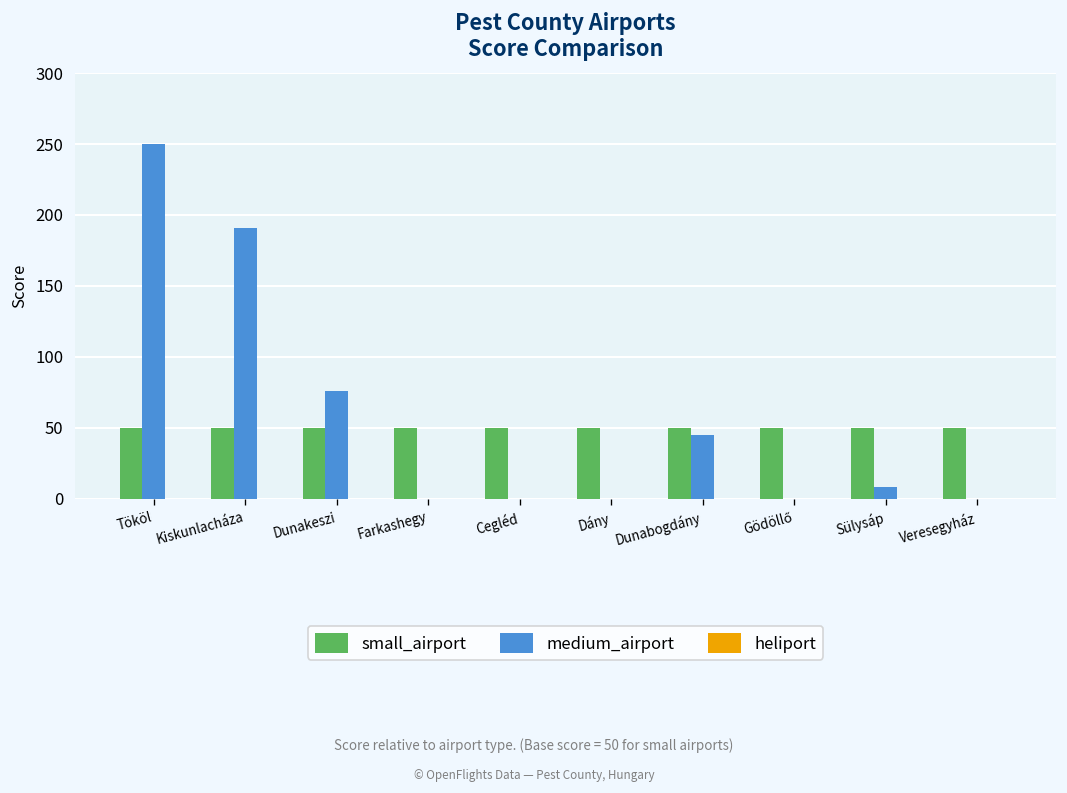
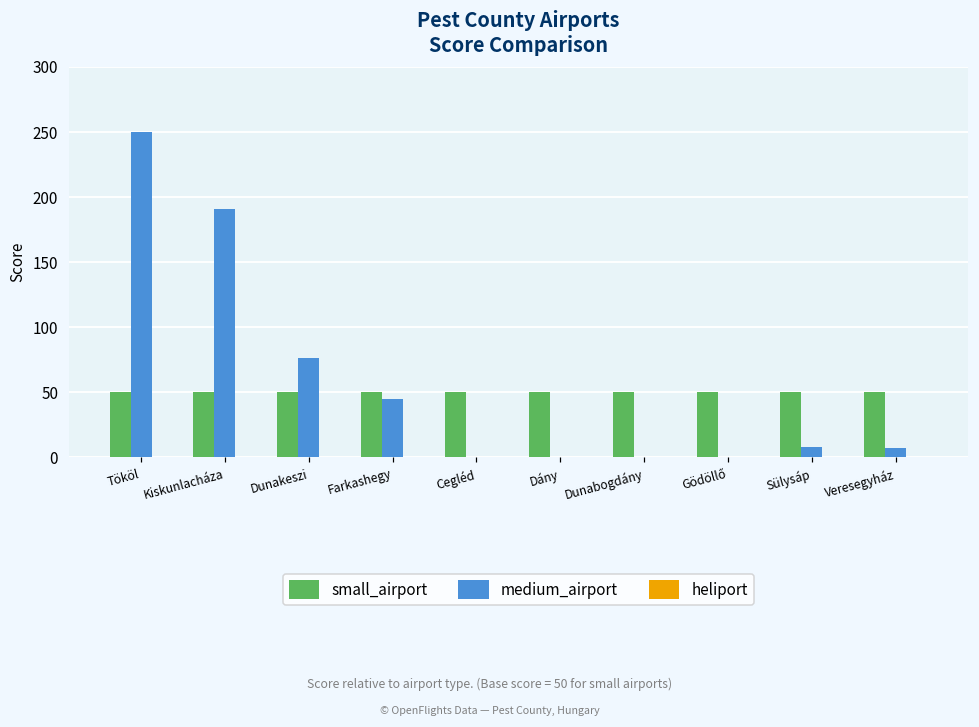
medium_airport, Farkashegy: 0 -> 45
medium_airport, Dunabogdány: 45 -> 0
medium_airport, Veresegyház: 0 -> 7
